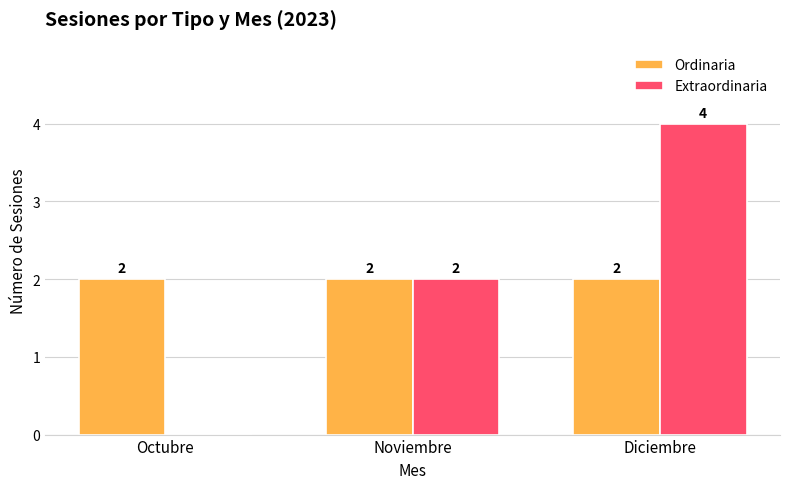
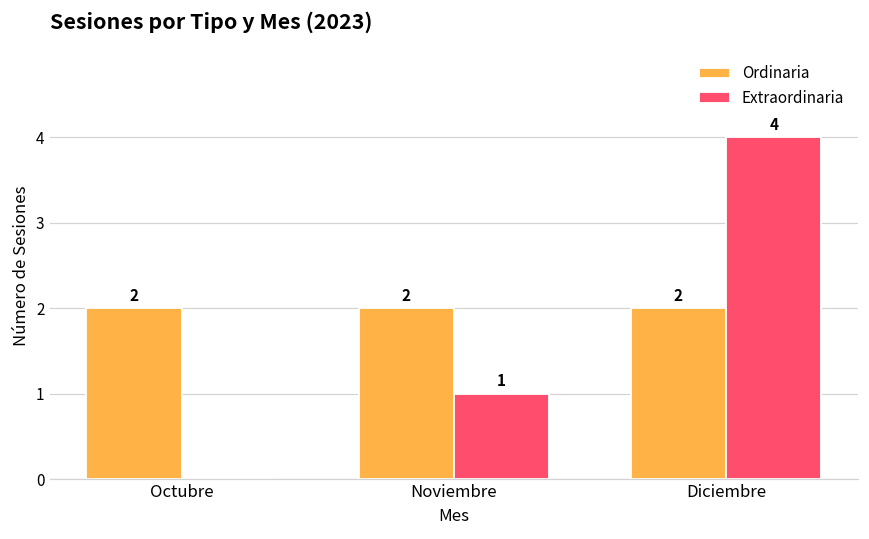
Extraordinaria, Noviembre: 2 -> 1
